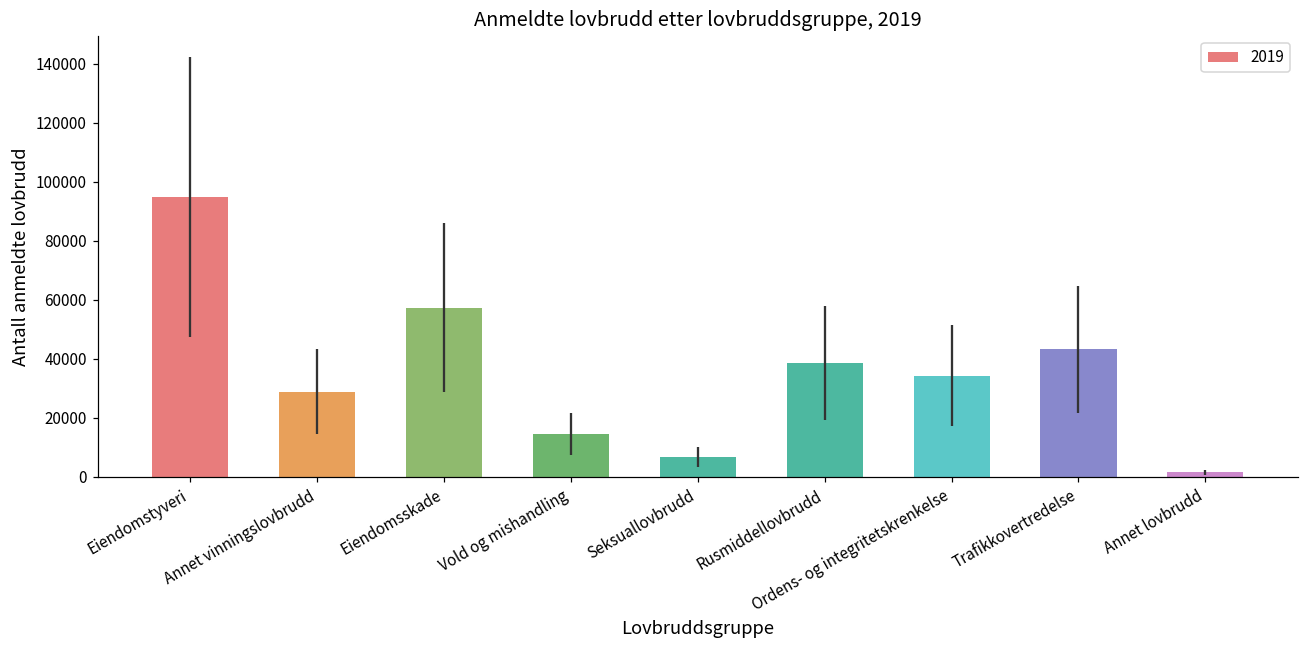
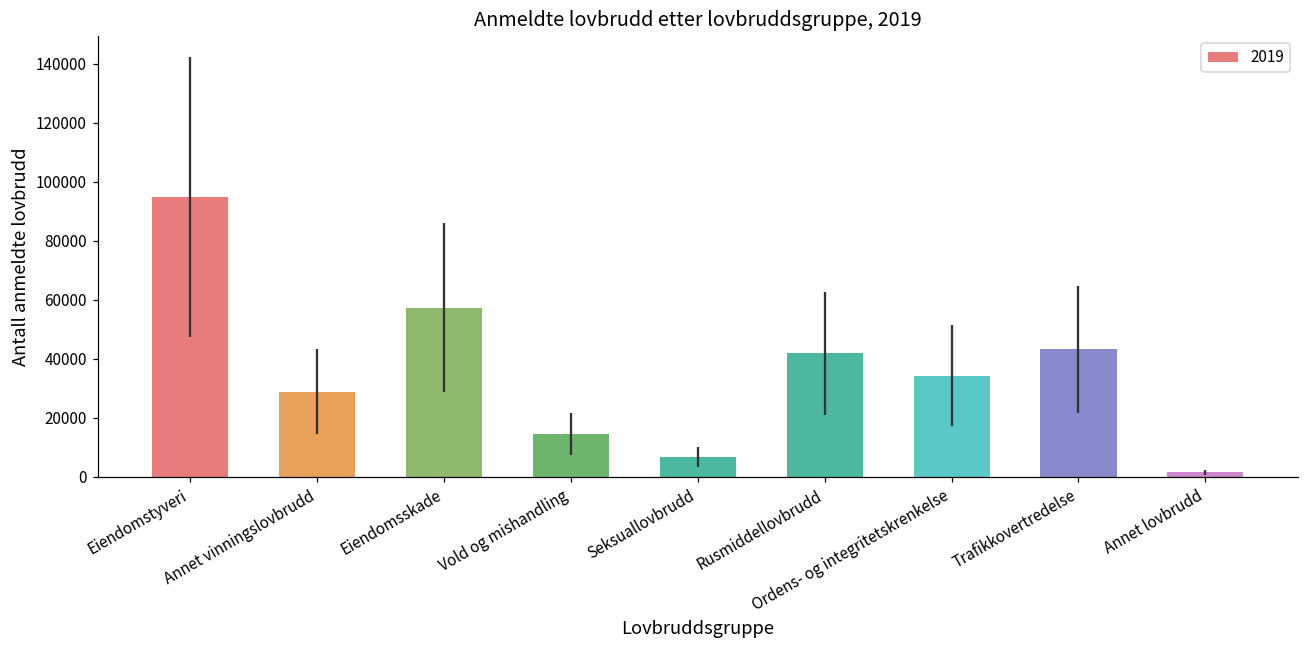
Rusmiddellovbrudd: 39000 -> 42000
